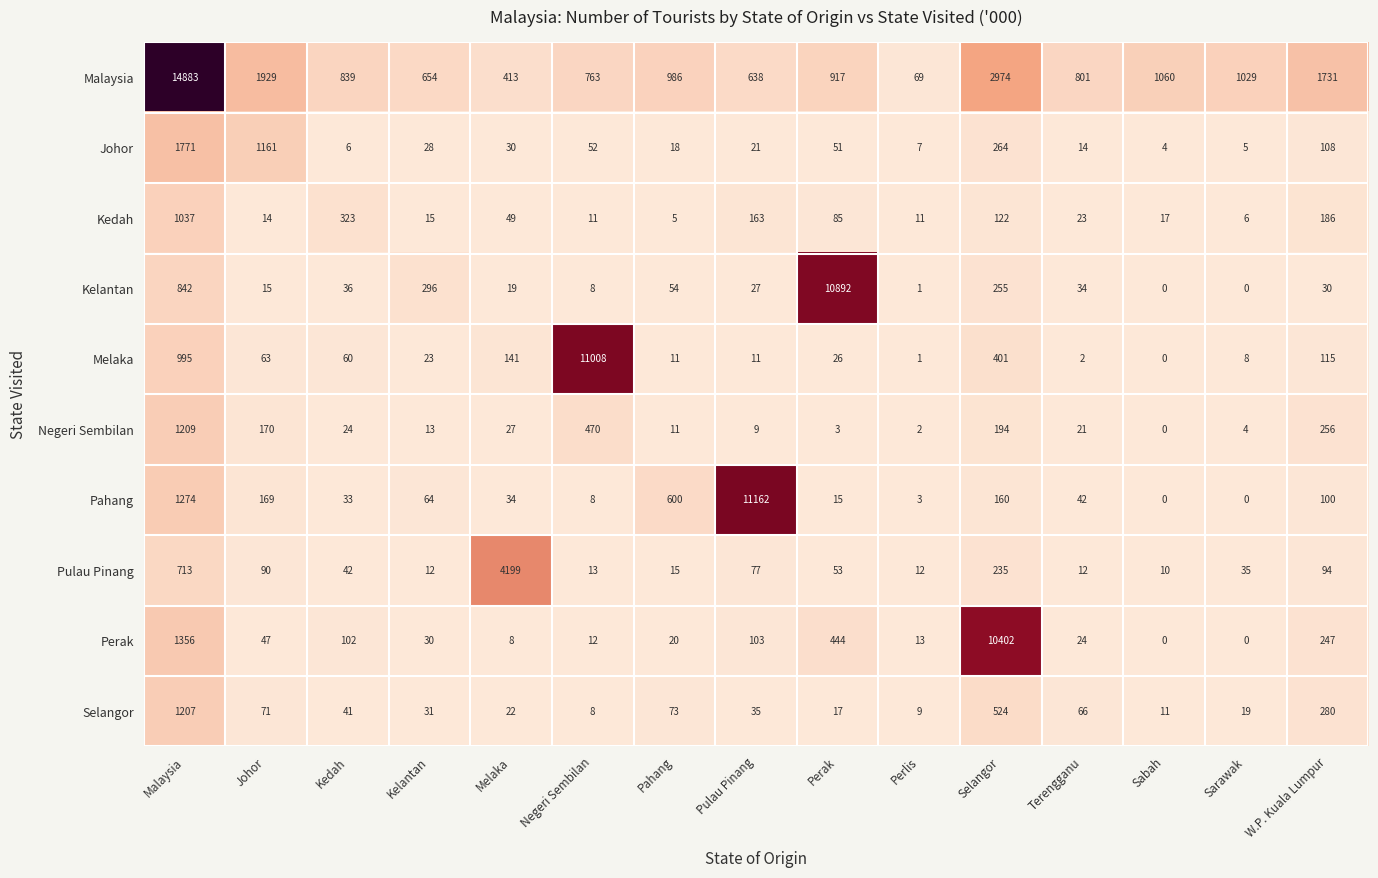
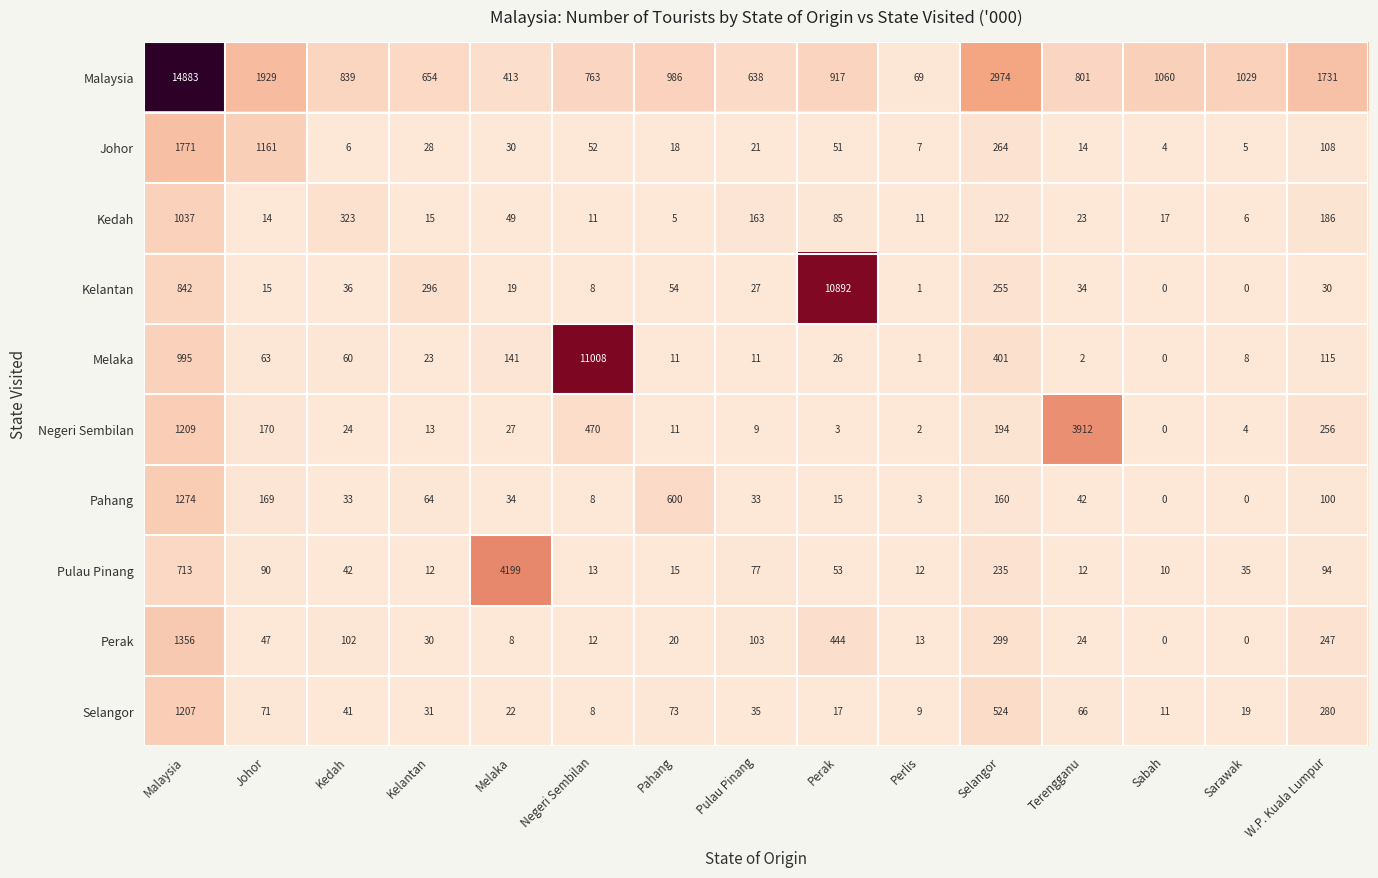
Negeri Sembilan, Terengganu: 21 -> 3912
Pahang, Pulau Pinang: 11162 -> 33
Perak, Selangor: 10402 -> 299
